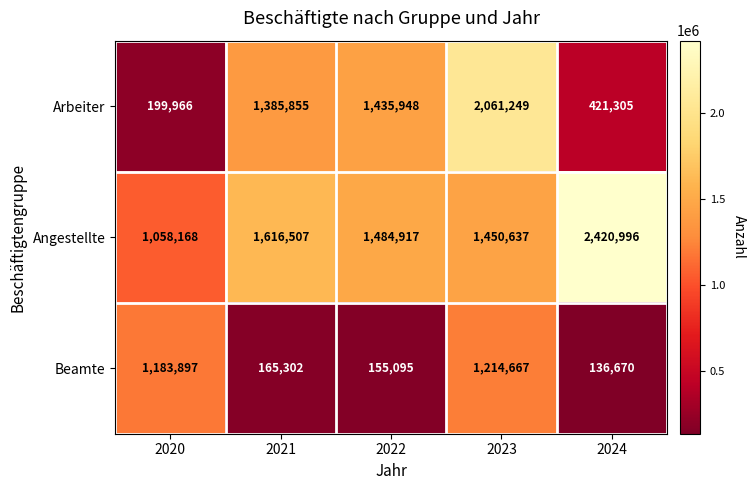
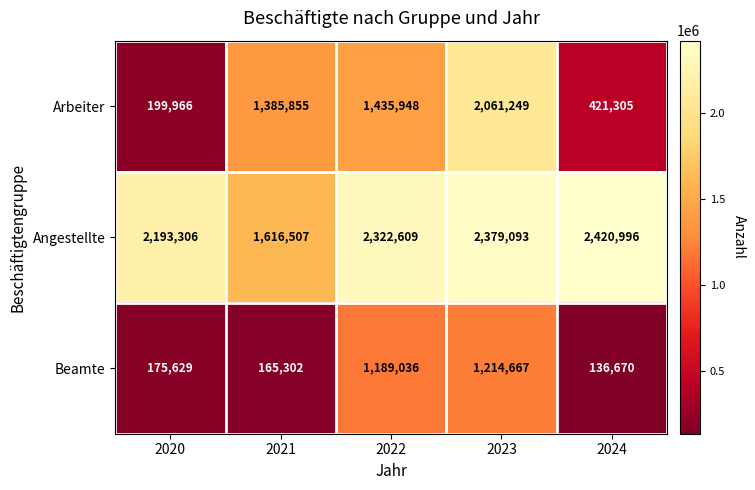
Angestellte, 2020: 1,058,168 -> 2,193,306
Angestellte, 2022: 1,484,917 -> 2,322,609
Angestellte, 2023: 1,450,637 -> 2,379,093
Beamte, 2020: 1,183,897 -> 175,629
Beamte, 2022: 155,095 -> 1,189,036
